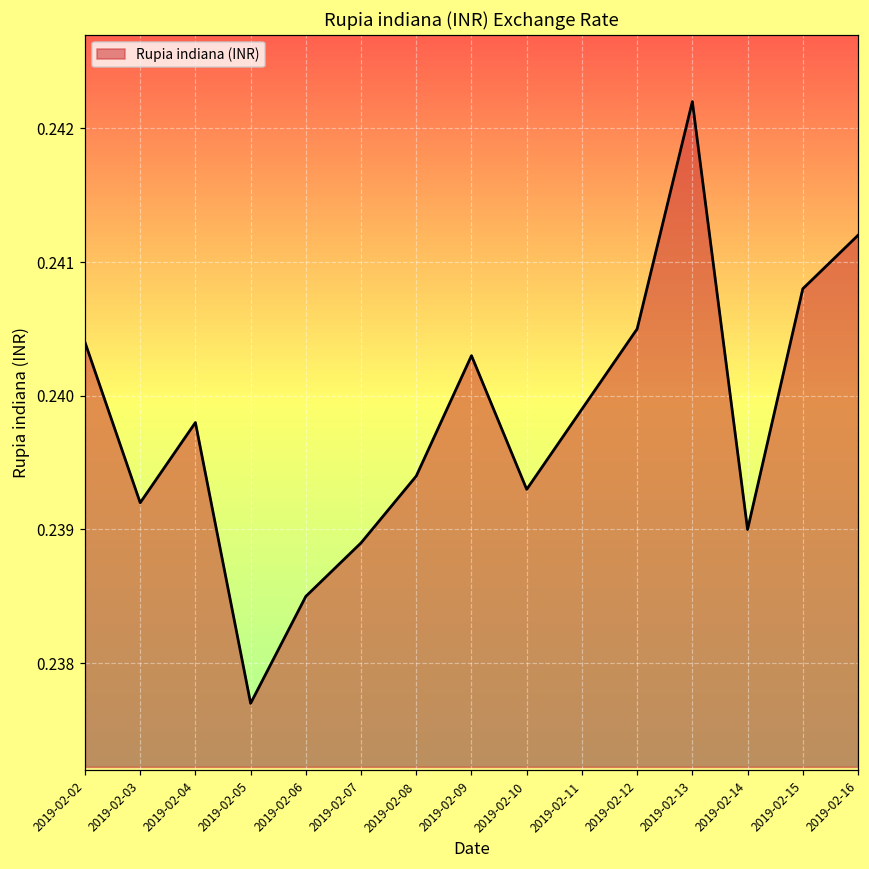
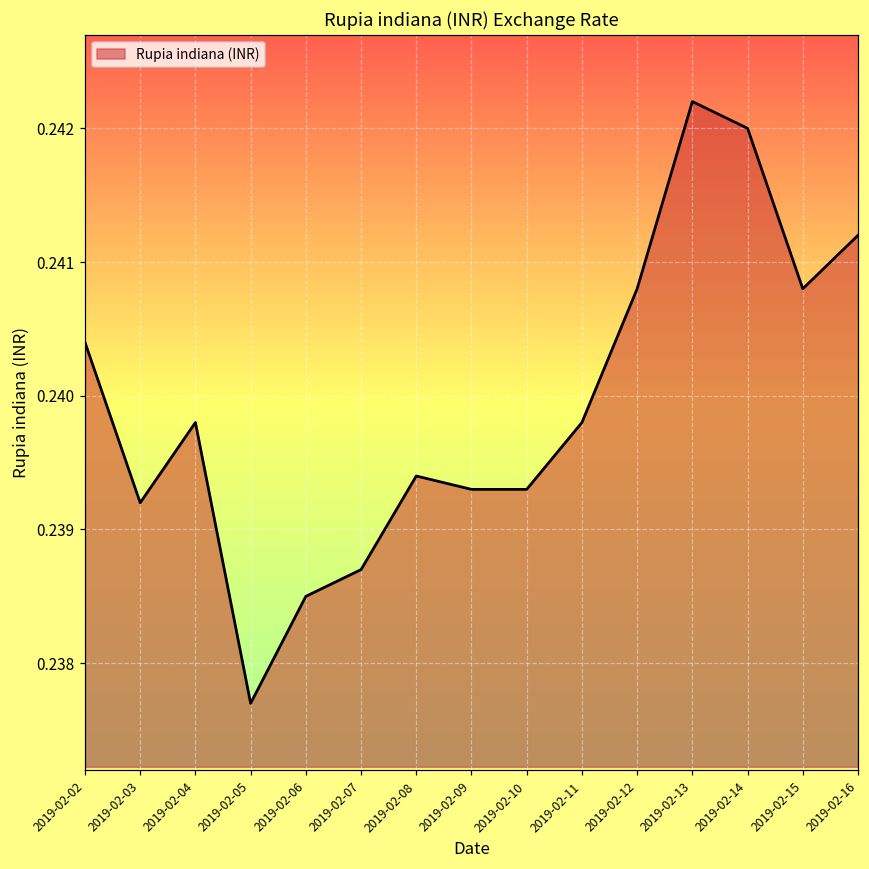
2019-02-07: 0.2389 -> 0.2387
2019-02-09: 0.2403 -> 0.2393
2019-02-11: 0.2399 -> 0.2398
2019-02-12: 0.2405 -> 0.2408
2019-02-14: 0.239 -> 0.242
